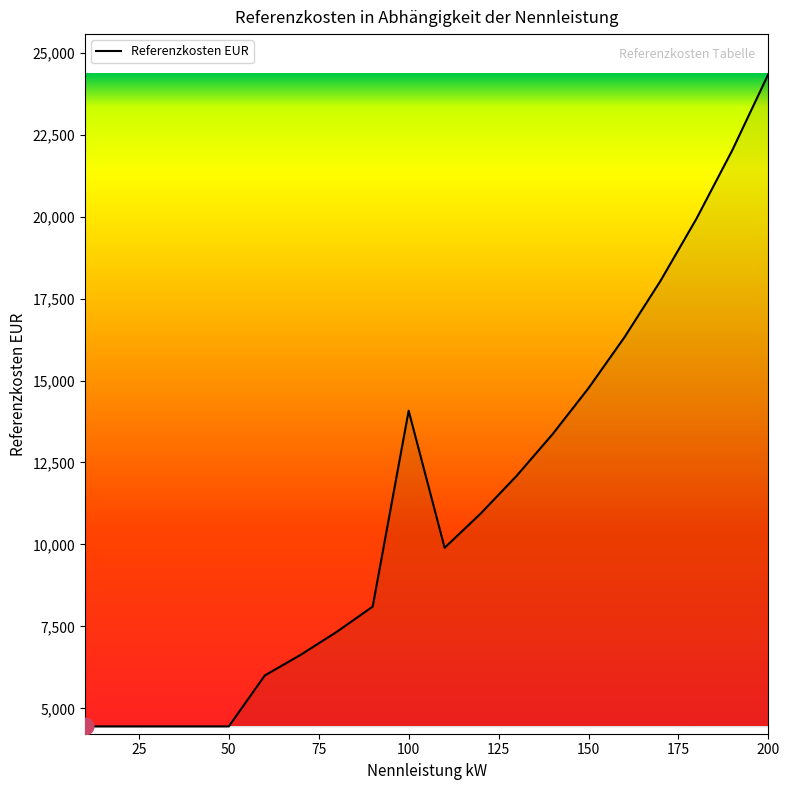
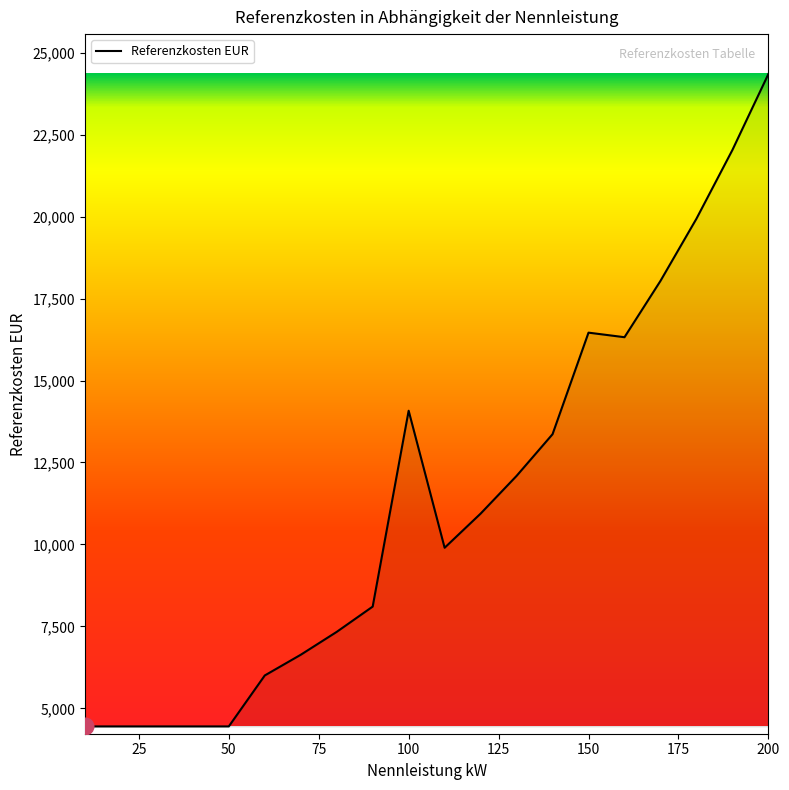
Referenzkosten EUR, 150: 14,800 -> 16,500
